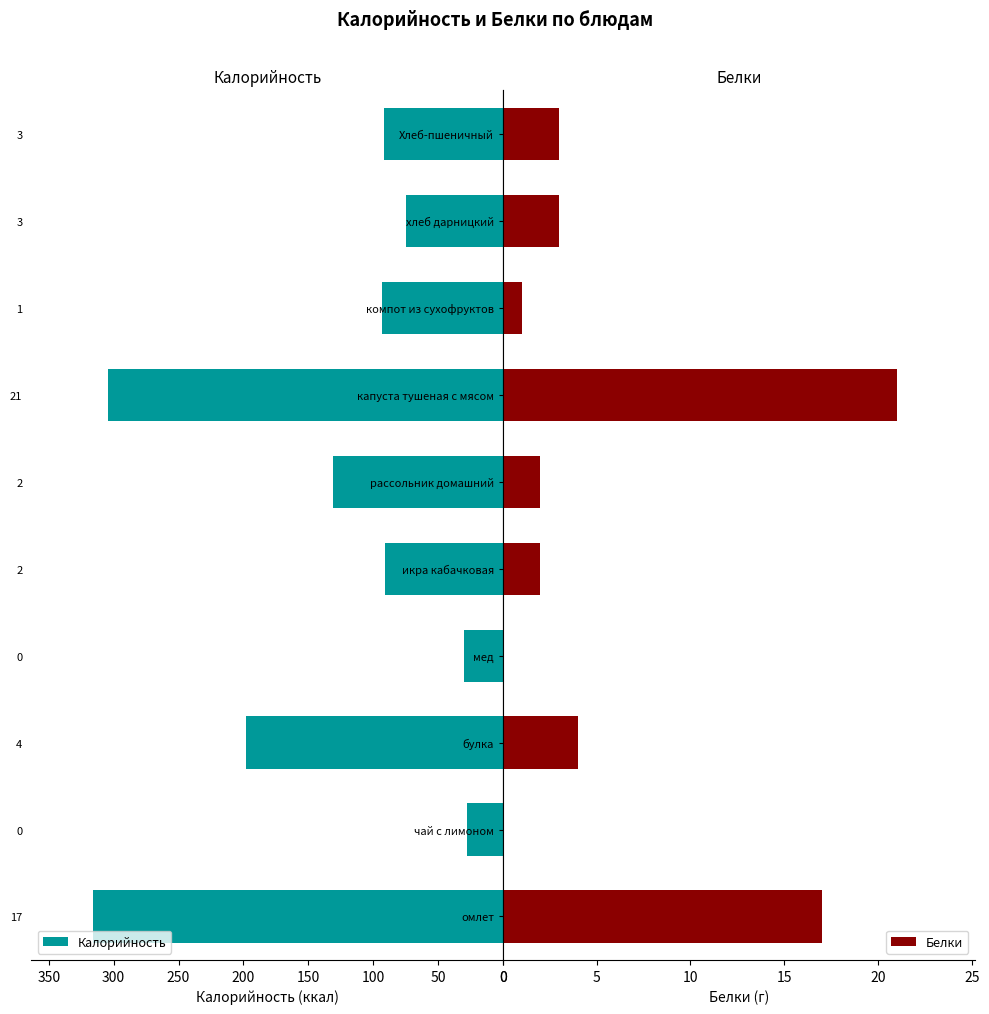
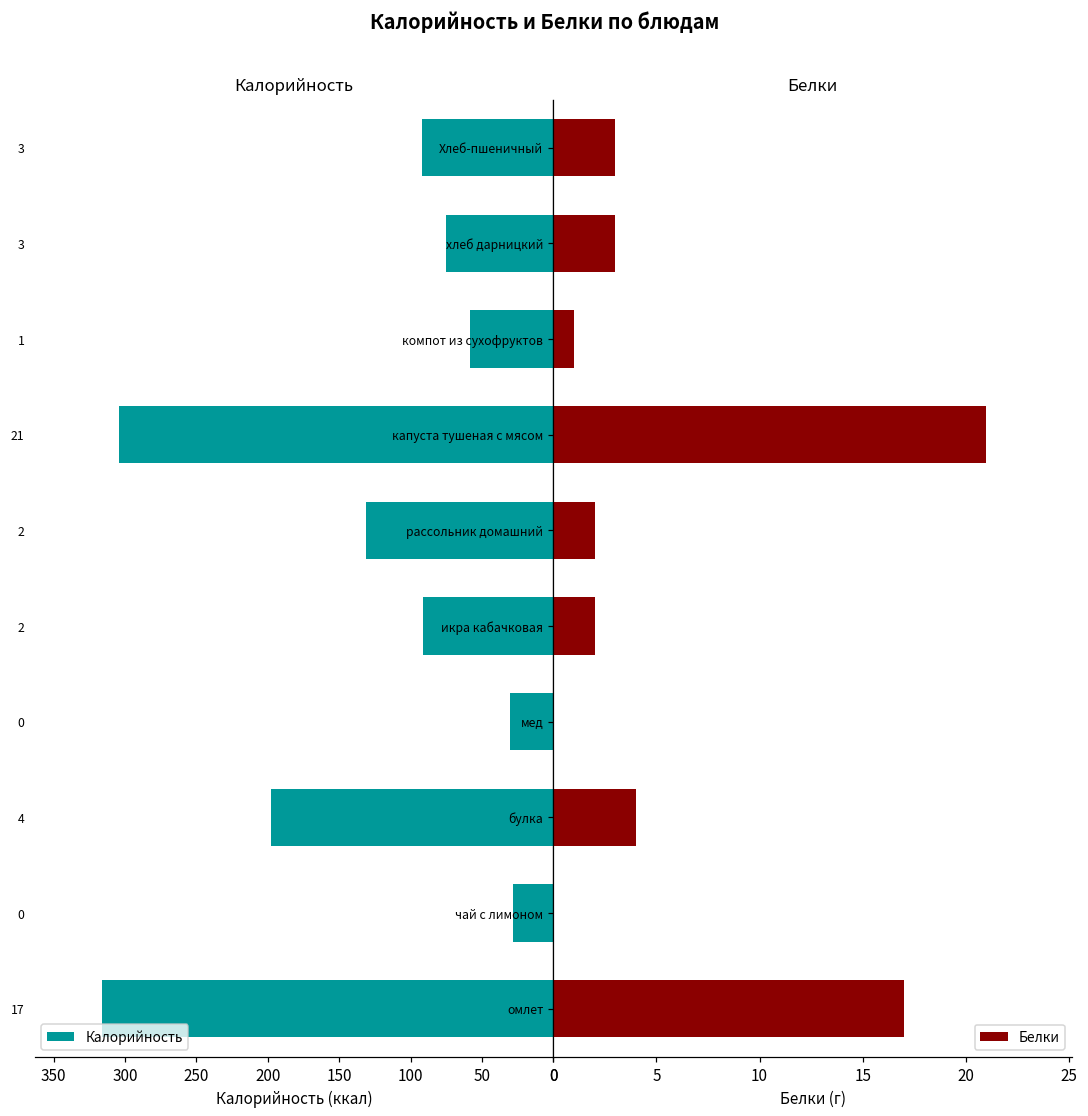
Калорийность, 1: 93 -> 58
